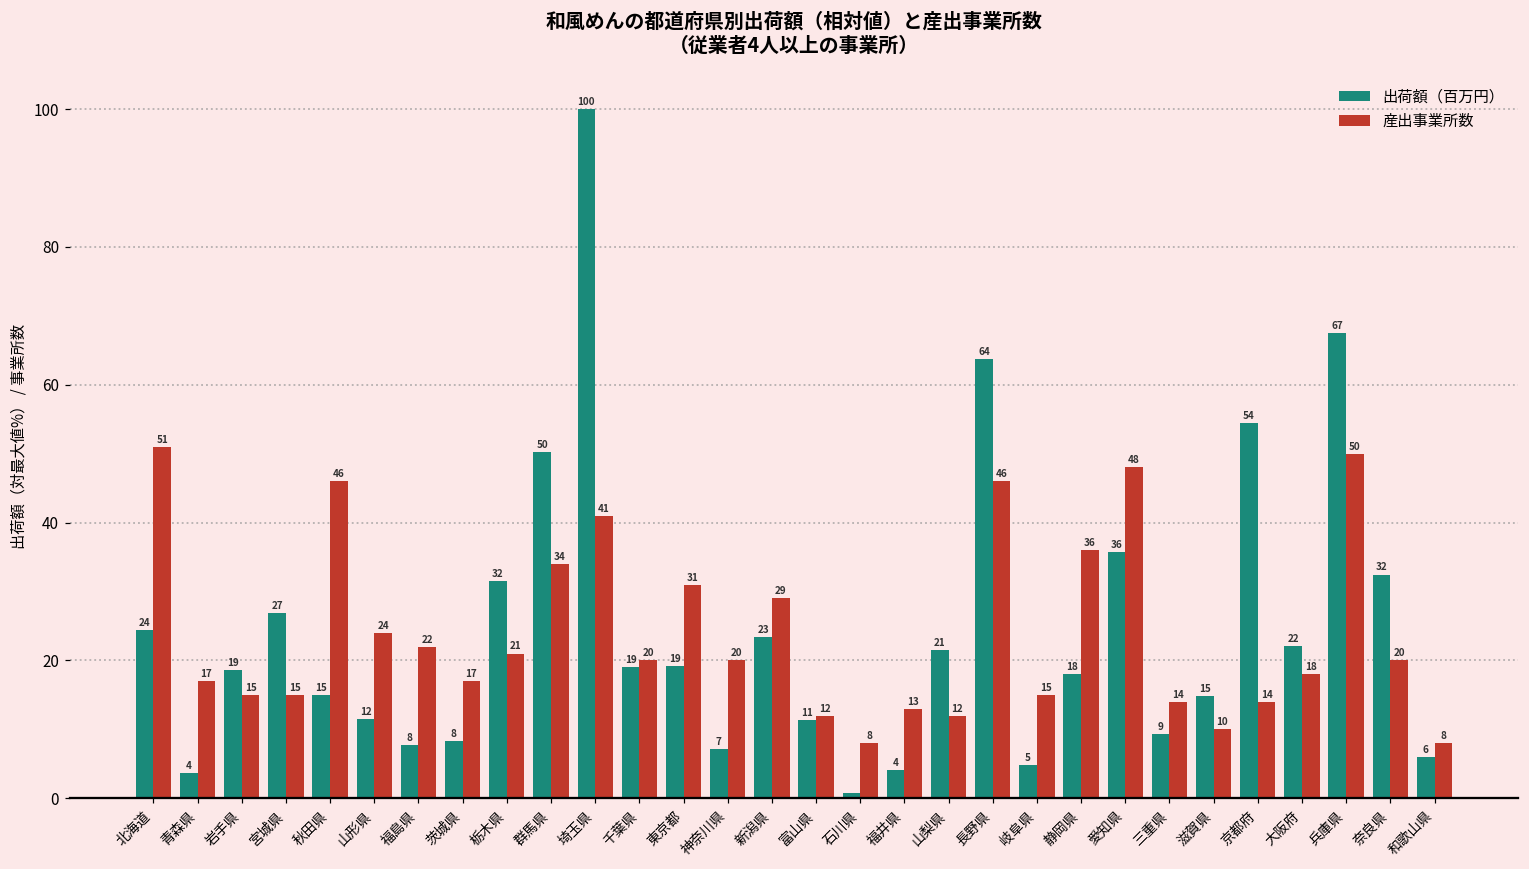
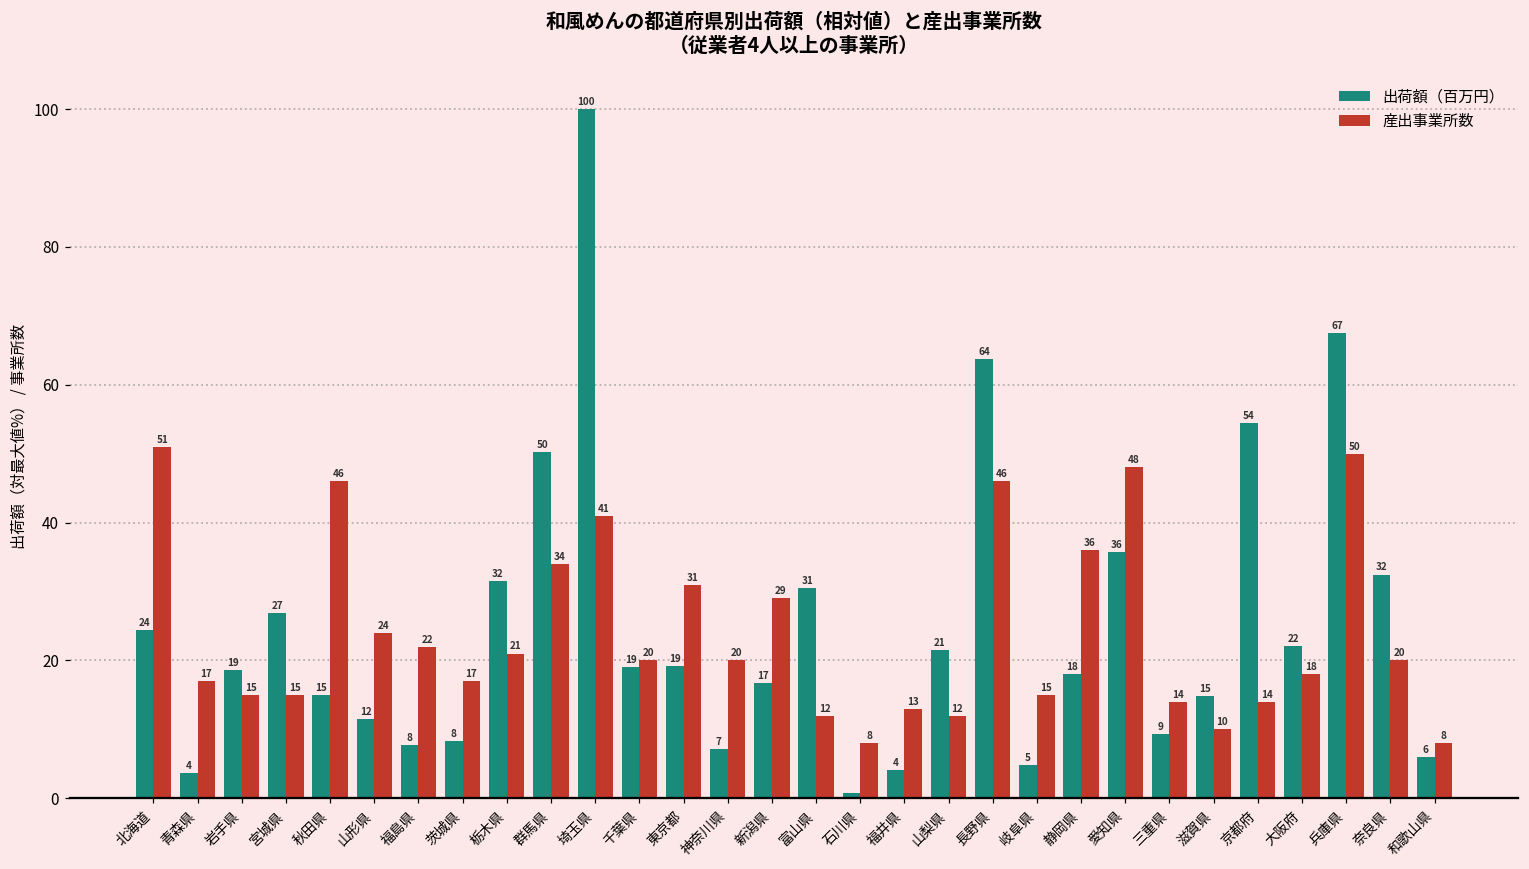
出荷額（百万円）, 新潟県: 23 -> 17
出荷額（百万円）, 富山県: 11 -> 31
